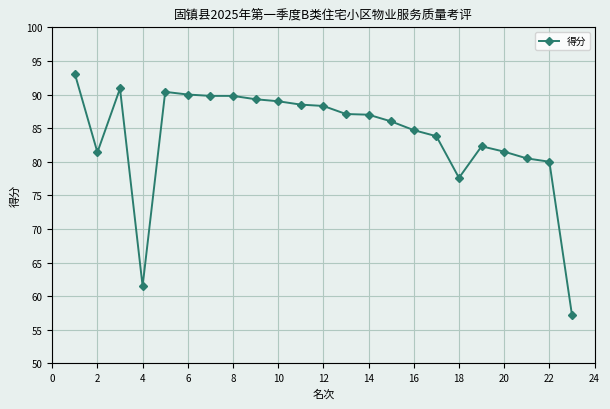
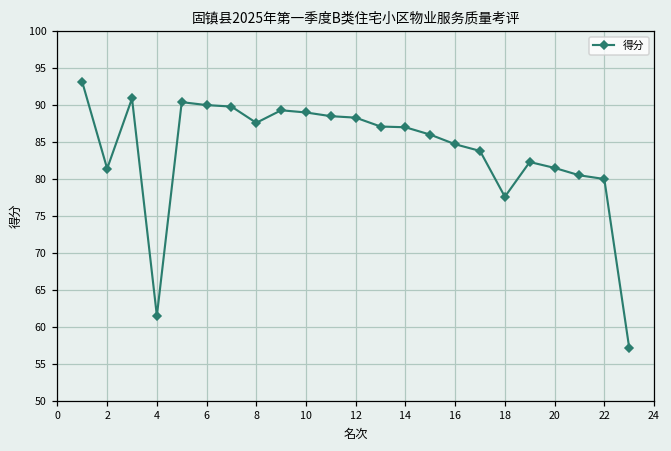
8: 90 -> 88
